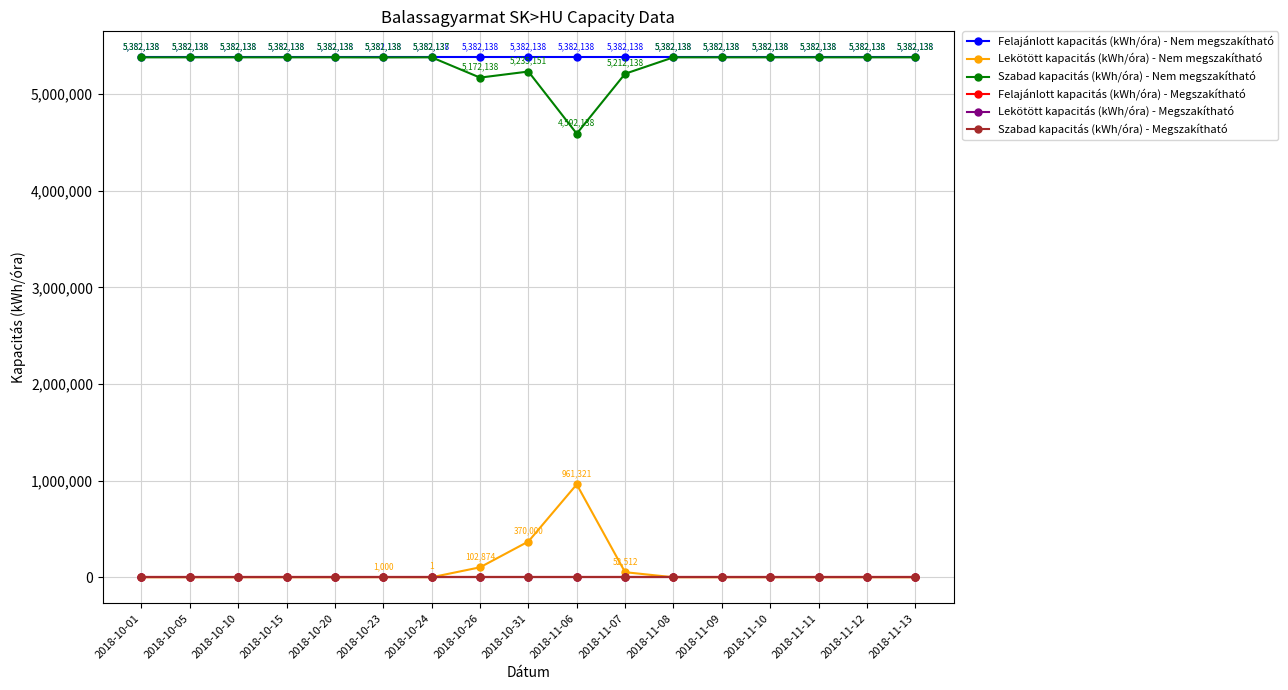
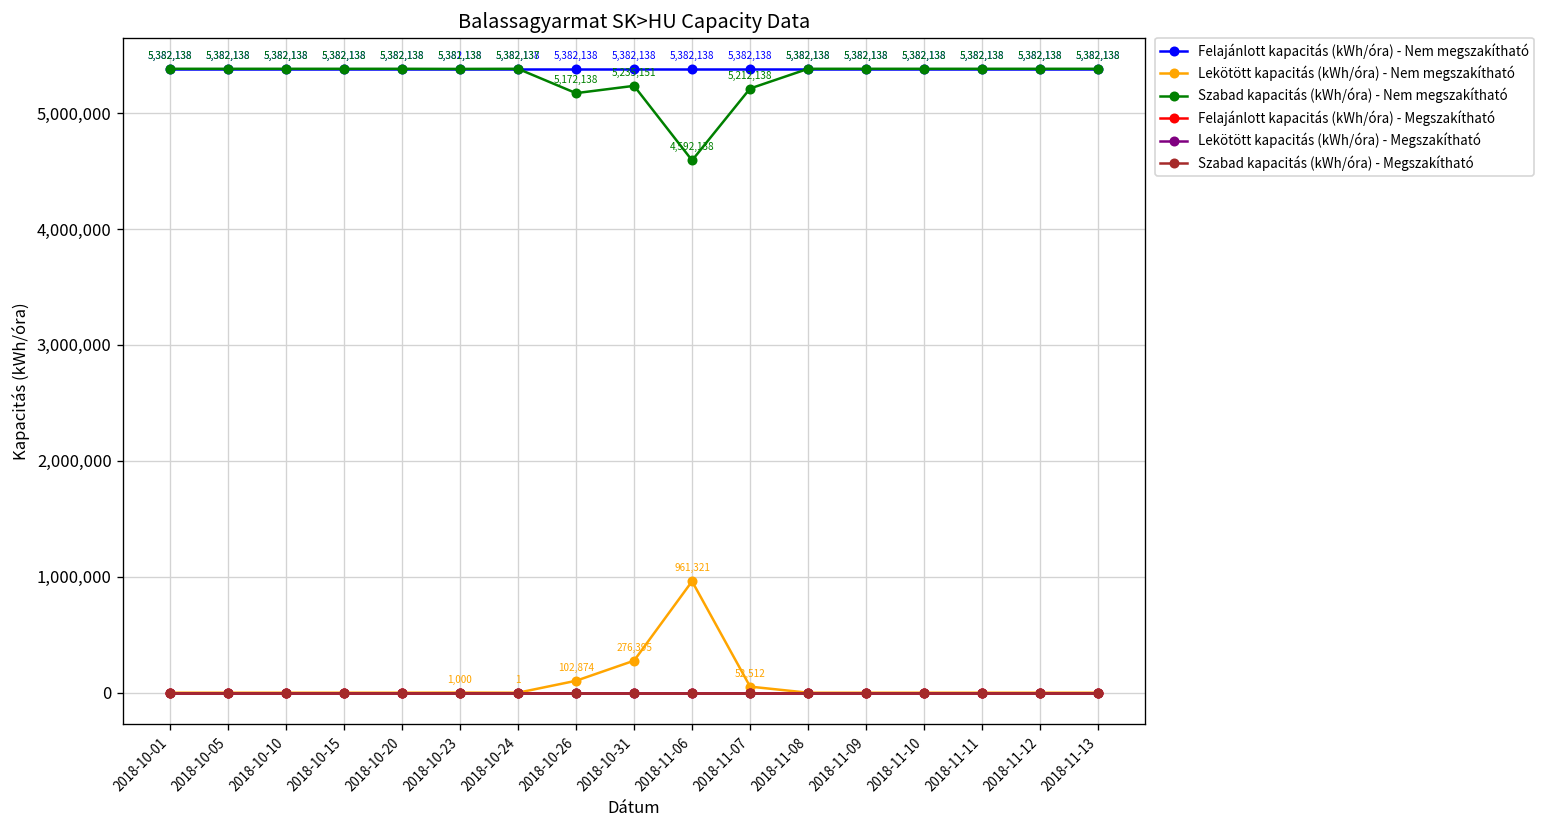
Lekötött kapacitás (kWh/óra) - Nem megszakítható, 2018-10-31: 370,000 -> 276,395
